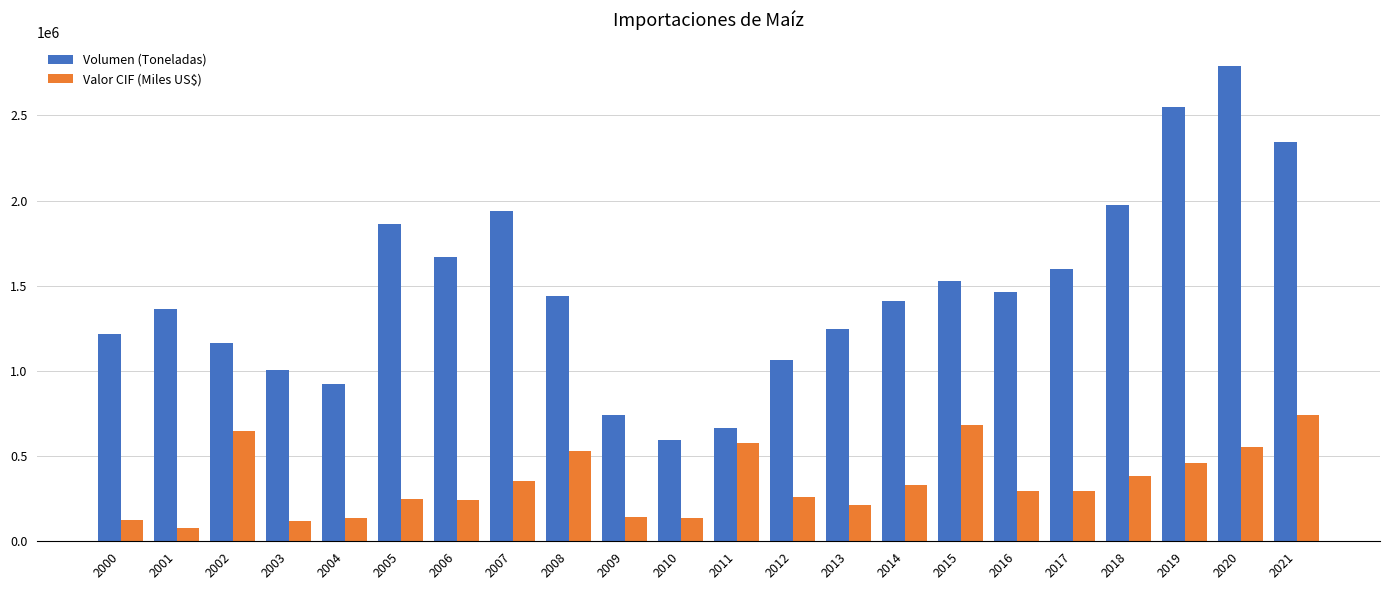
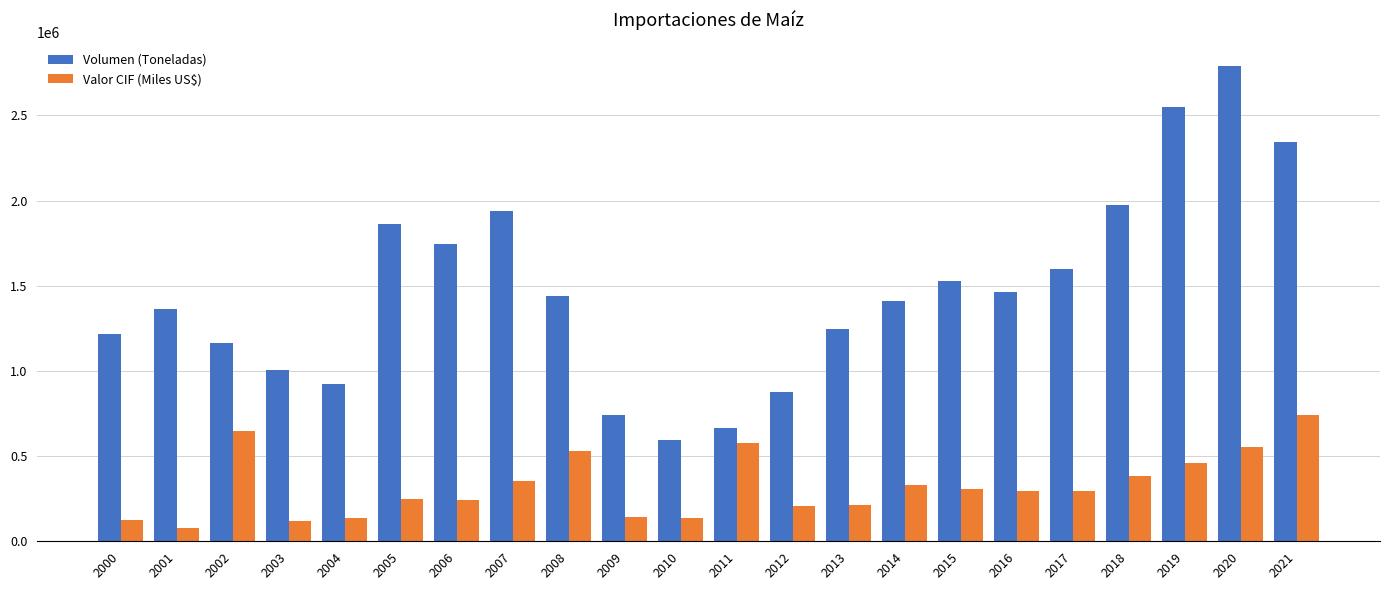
Volumen (Toneladas), 2006: 1670000 -> 1740000
Volumen (Toneladas), 2012: 1060000 -> 870000
Valor CIF (Miles US$), 2012: 260000 -> 210000
Valor CIF (Miles US$), 2015: 680000 -> 310000
